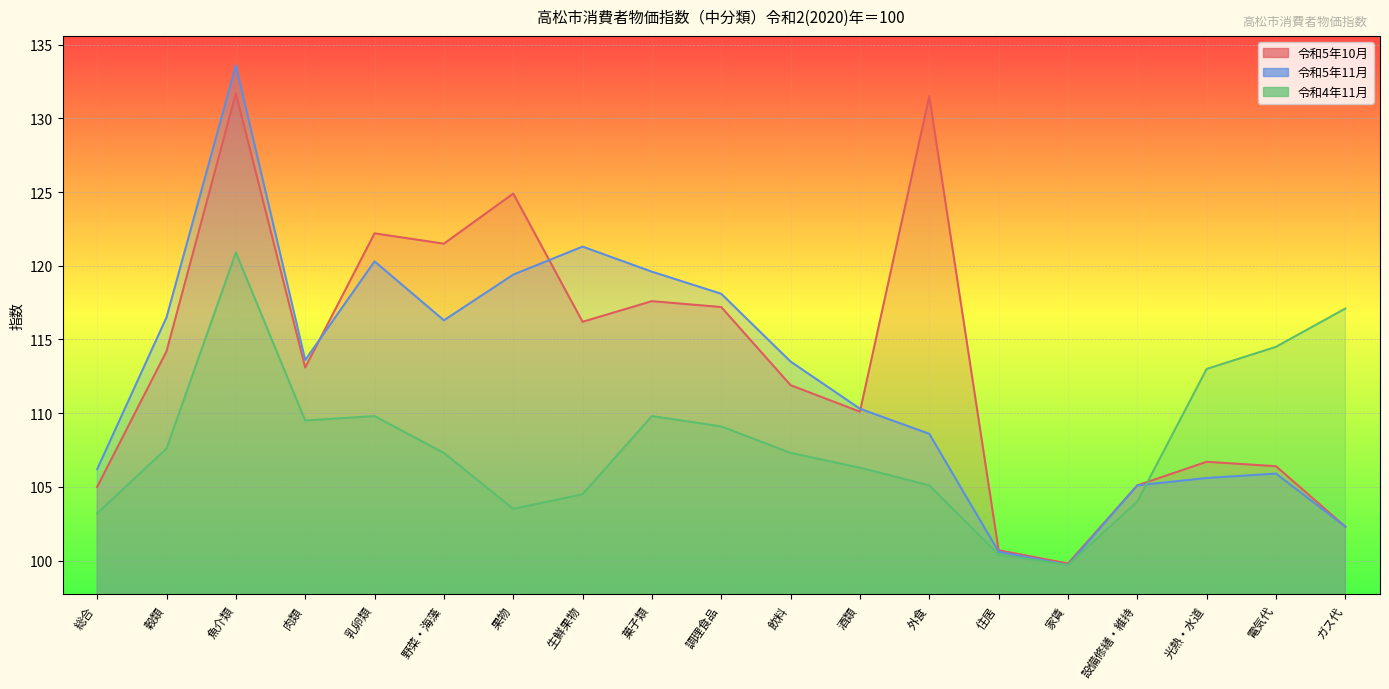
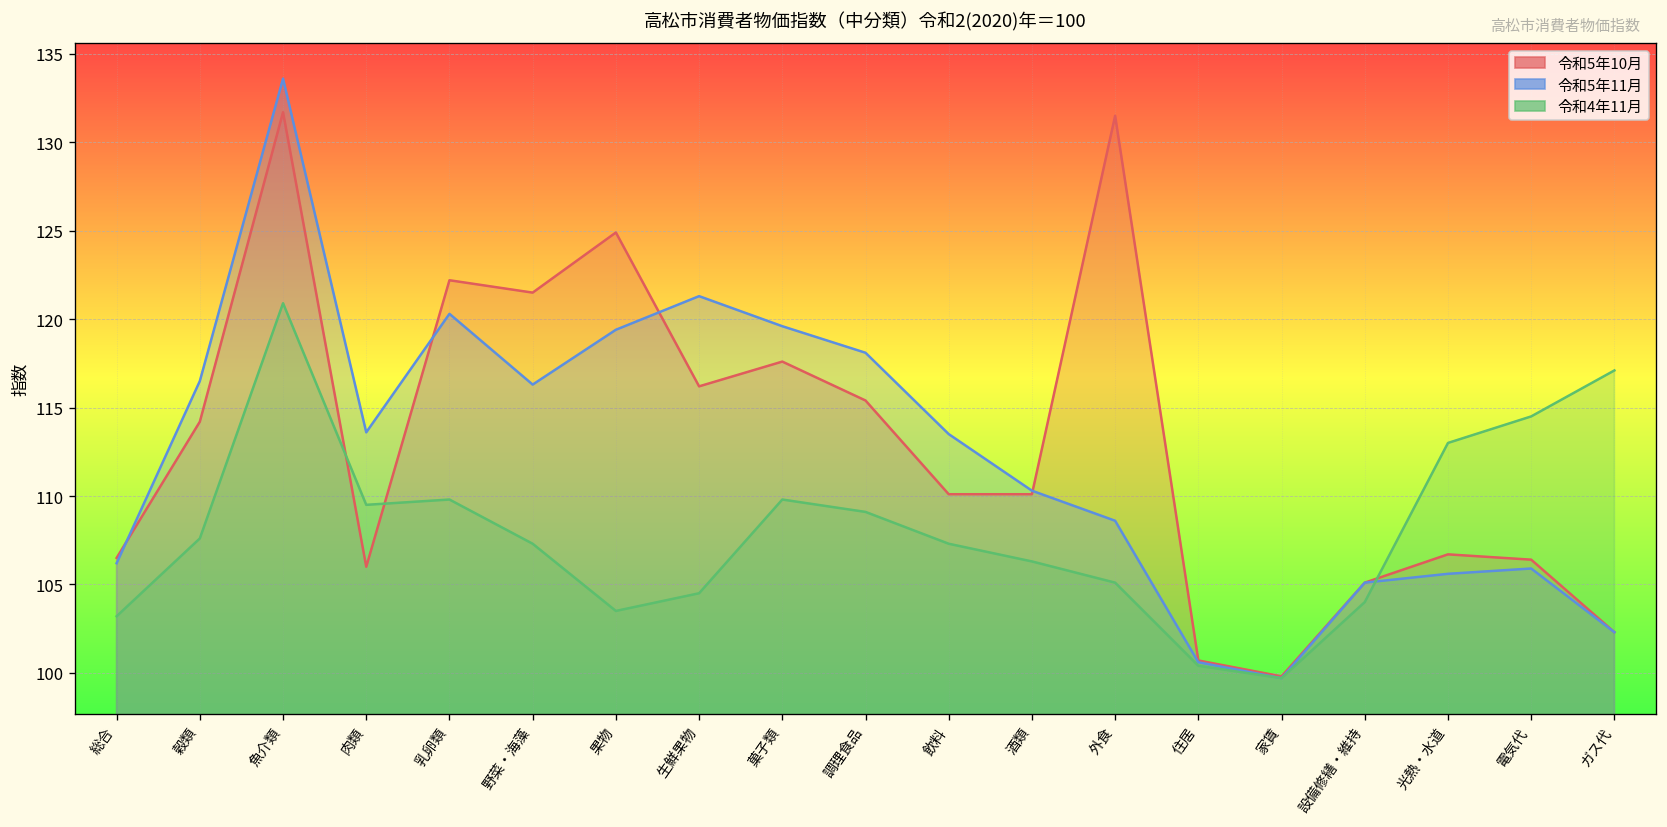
令和5年10月, 総合: 105.0 -> 106.5
令和5年10月, 肉類: 113.1 -> 106.0
令和5年10月, 調理食品: 117.2 -> 115.4
令和5年10月, 飲料: 111.9 -> 110.1
